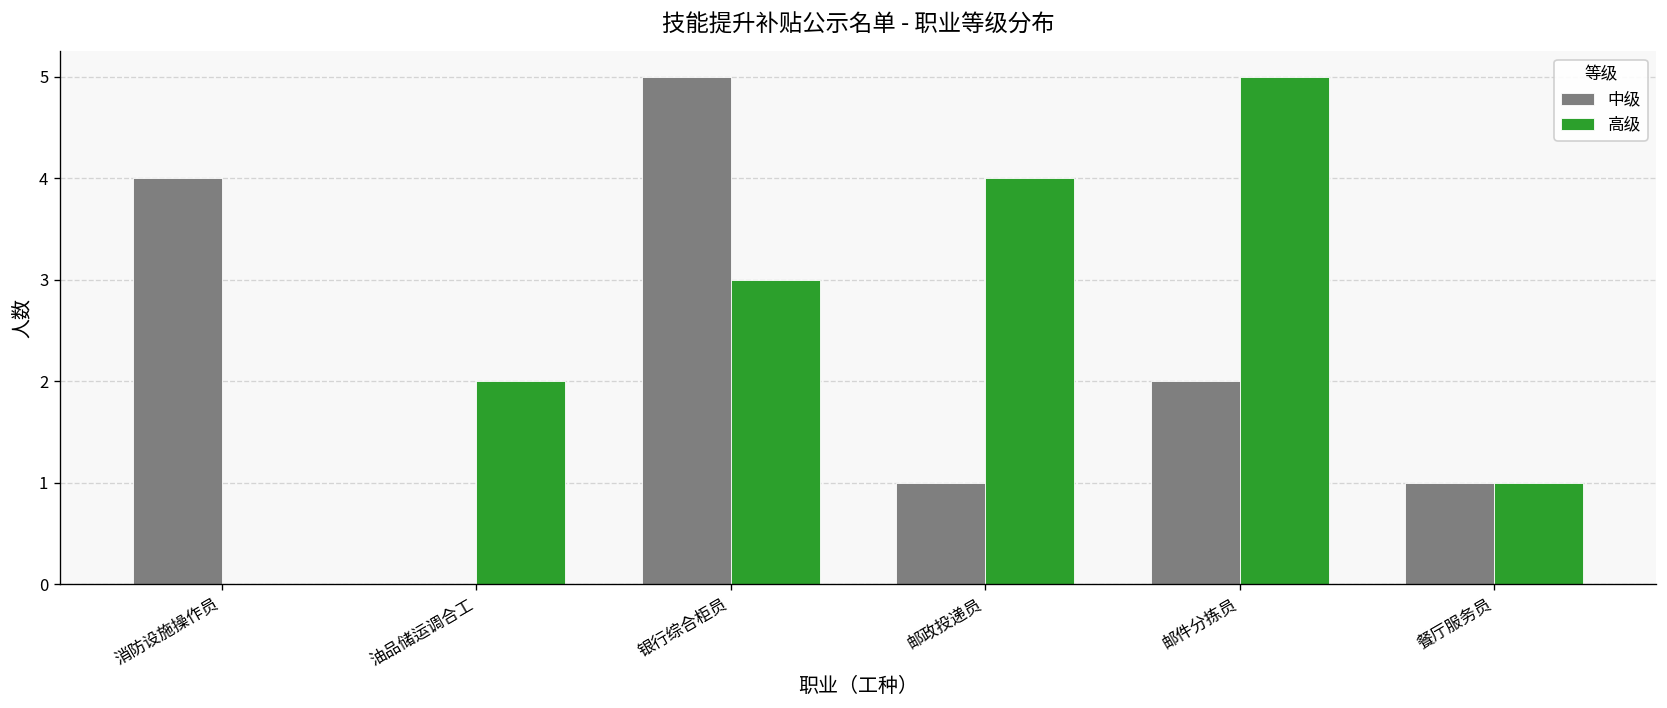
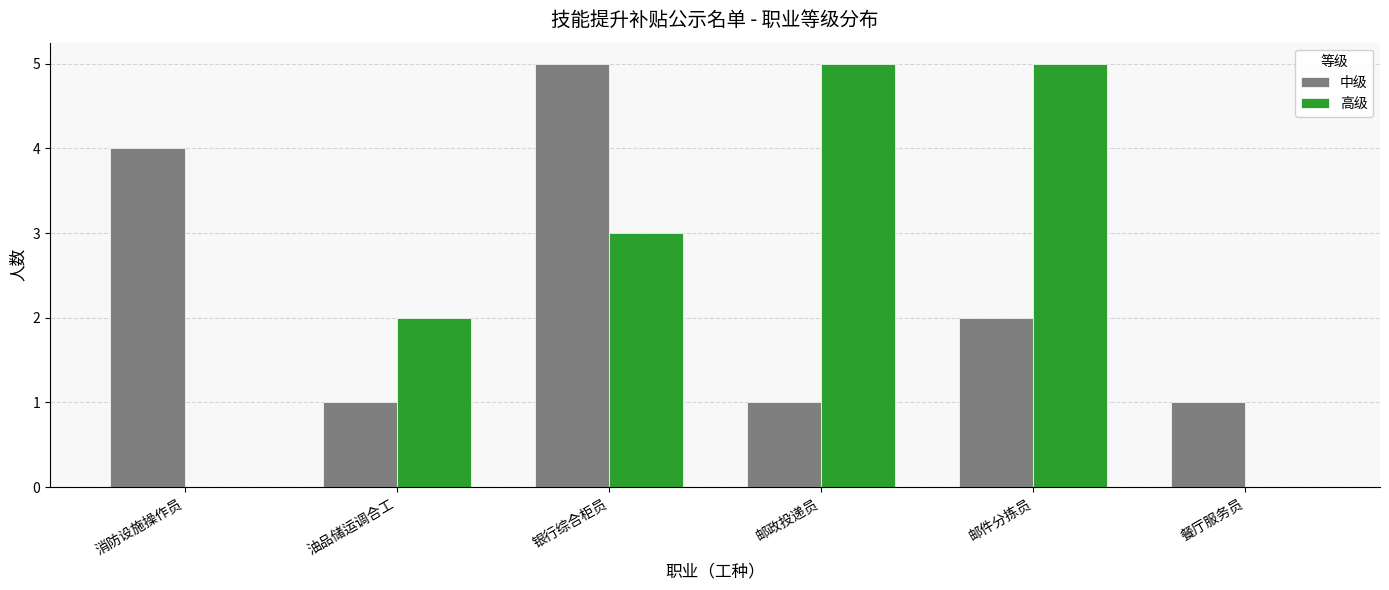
中级, 油品储运调合工: 0 -> 1
高级, 邮政投递员: 4 -> 5
高级, 餐厅服务员: 1 -> 0
